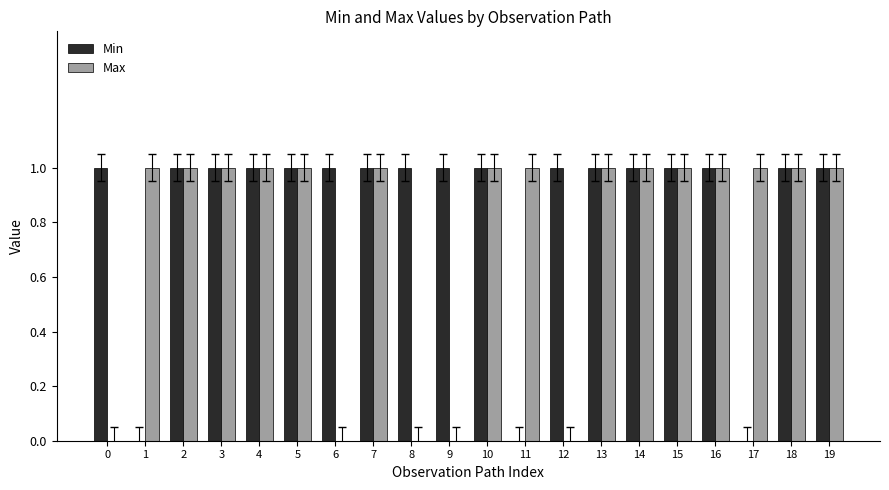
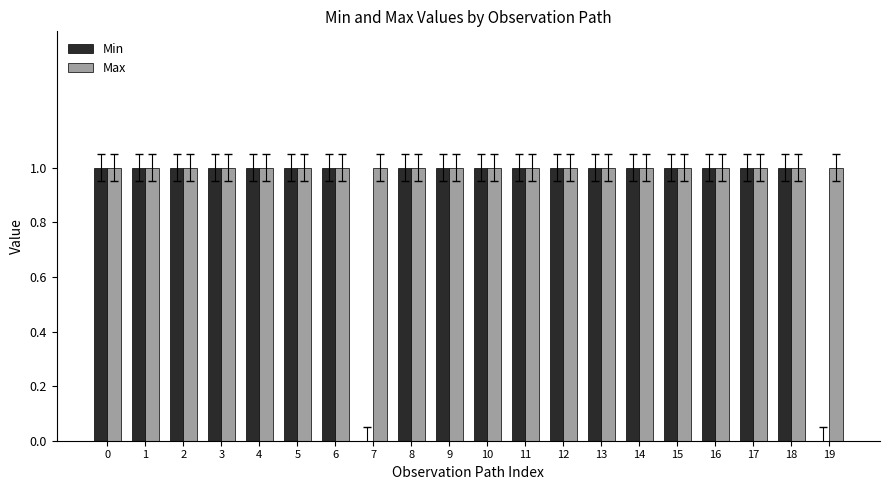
Max, 0: 0 -> 1
Min, 1: 0 -> 1
Max, 6: 0 -> 1
Min, 7: 1 -> 0
Max, 8: 0 -> 1
Max, 9: 0 -> 1
Min, 11: 0 -> 1
Max, 12: 0 -> 1
Min, 17: 0 -> 1
Min, 19: 1 -> 0
